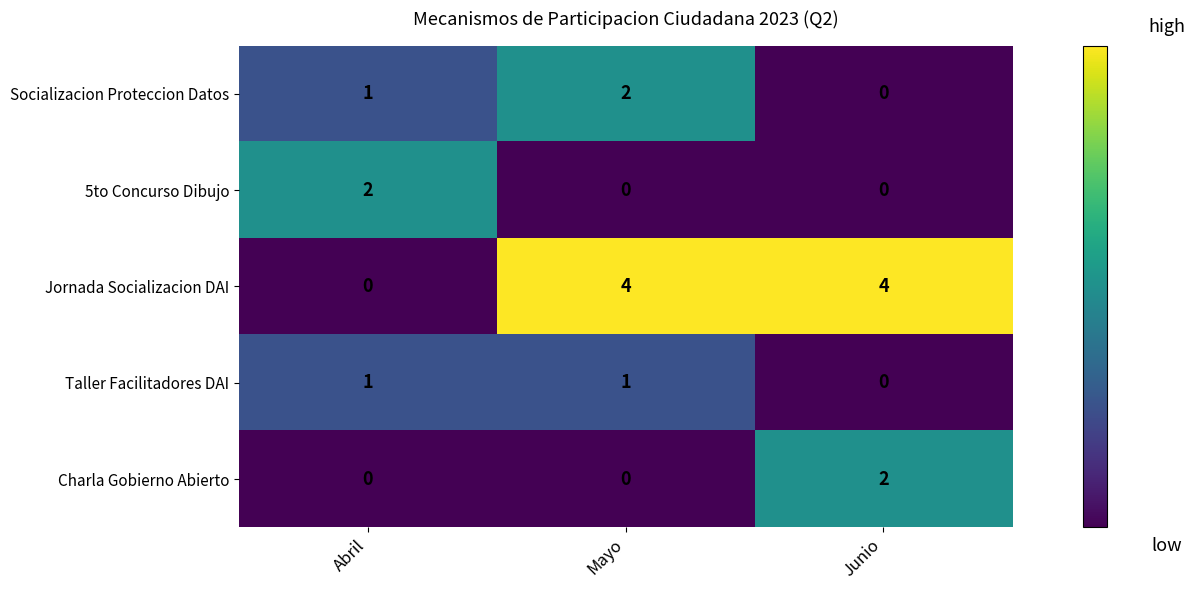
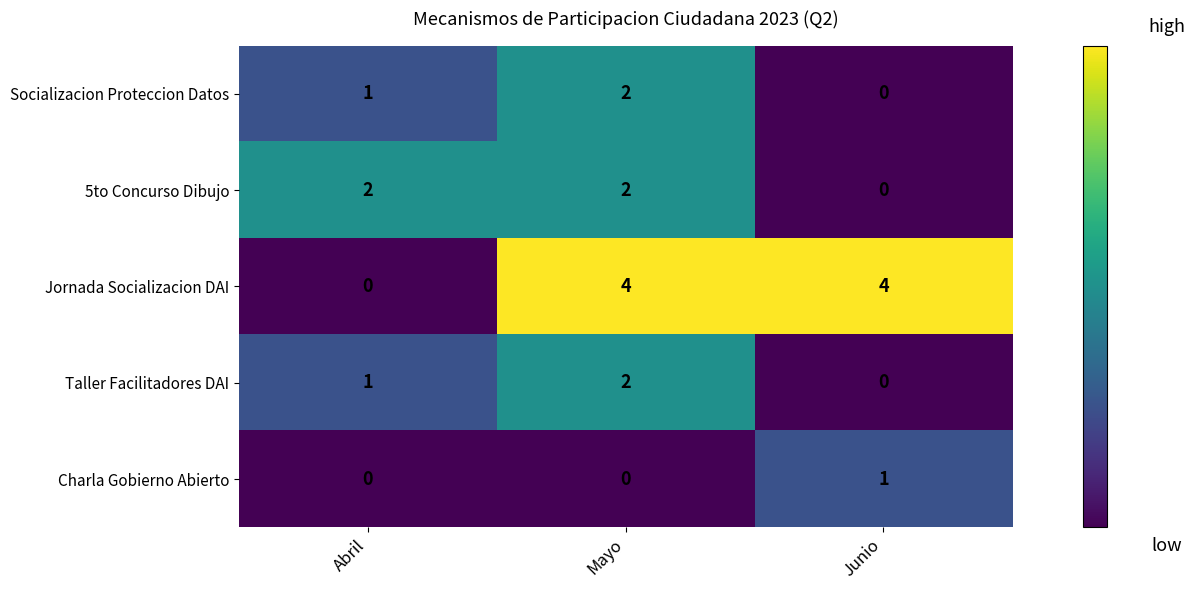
5to Concurso Dibujo, Mayo: 0 -> 2
Taller Facilitadores DAI, Mayo: 1 -> 2
Charla Gobierno Abierto, Junio: 2 -> 1
